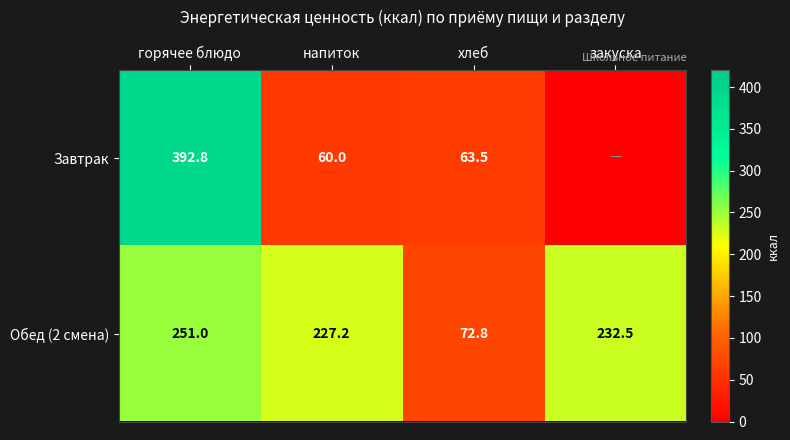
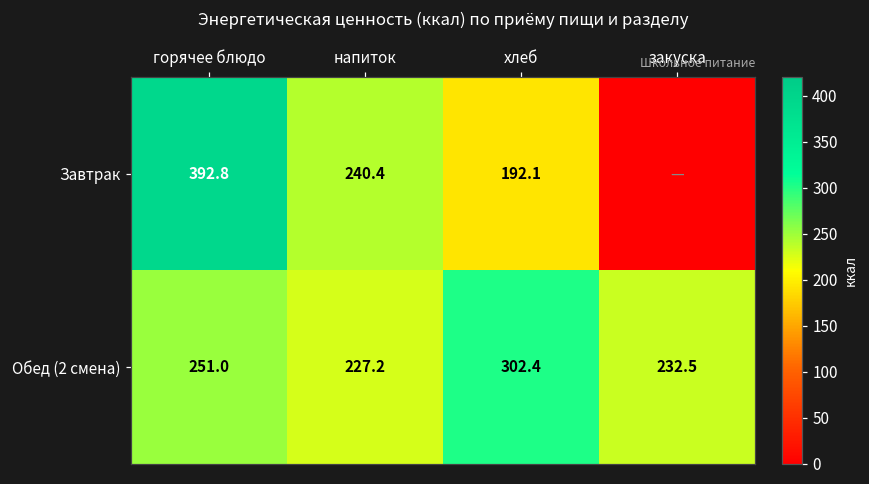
Завтрак, напиток: 60.0 -> 240.4
Завтрак, хлеб: 63.5 -> 192.1
Обед (2 смена), хлеб: 72.8 -> 302.4
